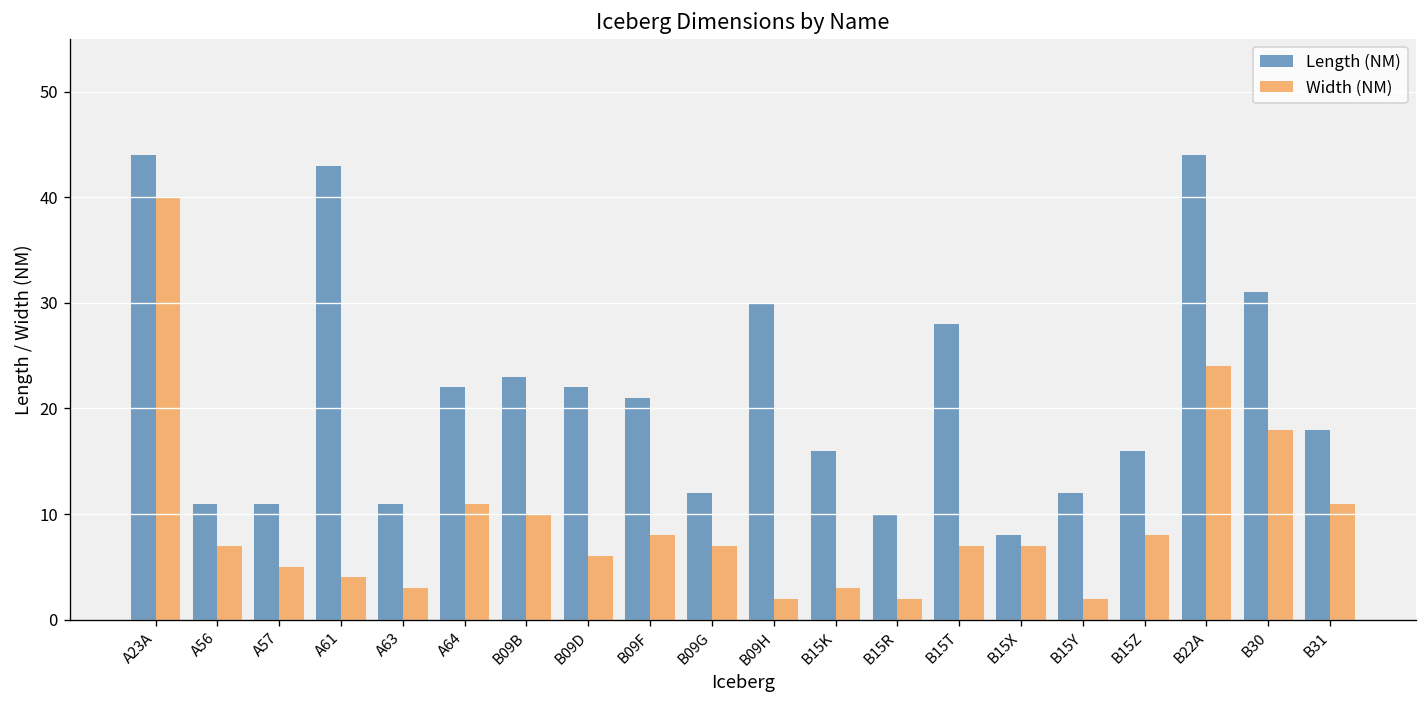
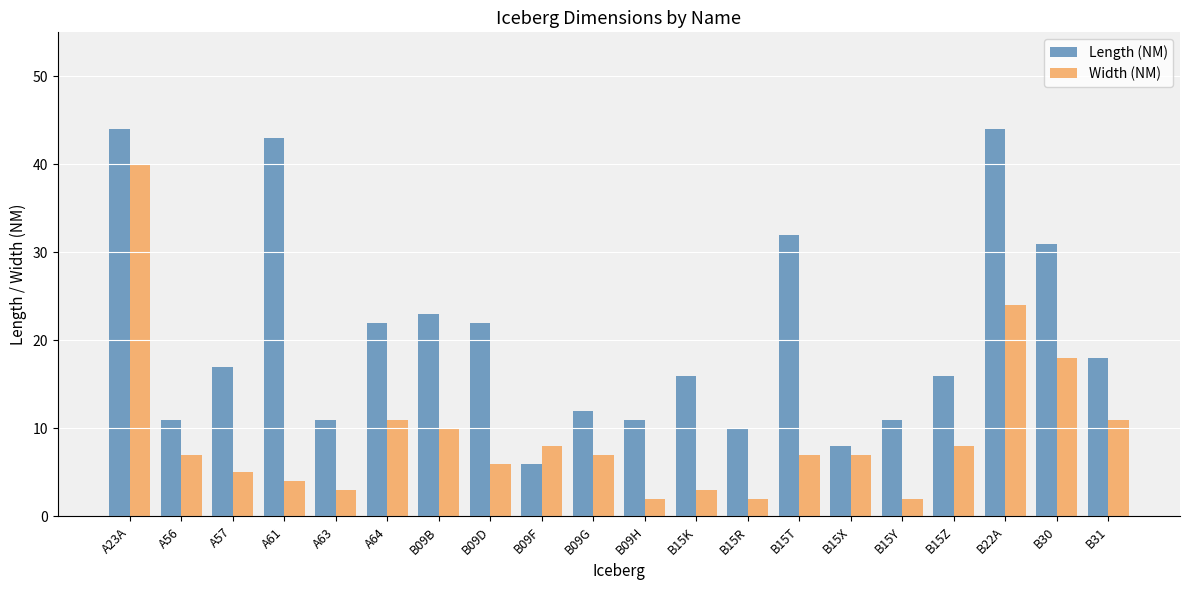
Length (NM), A57: 11 -> 17
Length (NM), B09F: 21 -> 6
Length (NM), B09H: 30 -> 11
Length (NM), B15T: 28 -> 32
Length (NM), B15Y: 12 -> 11
